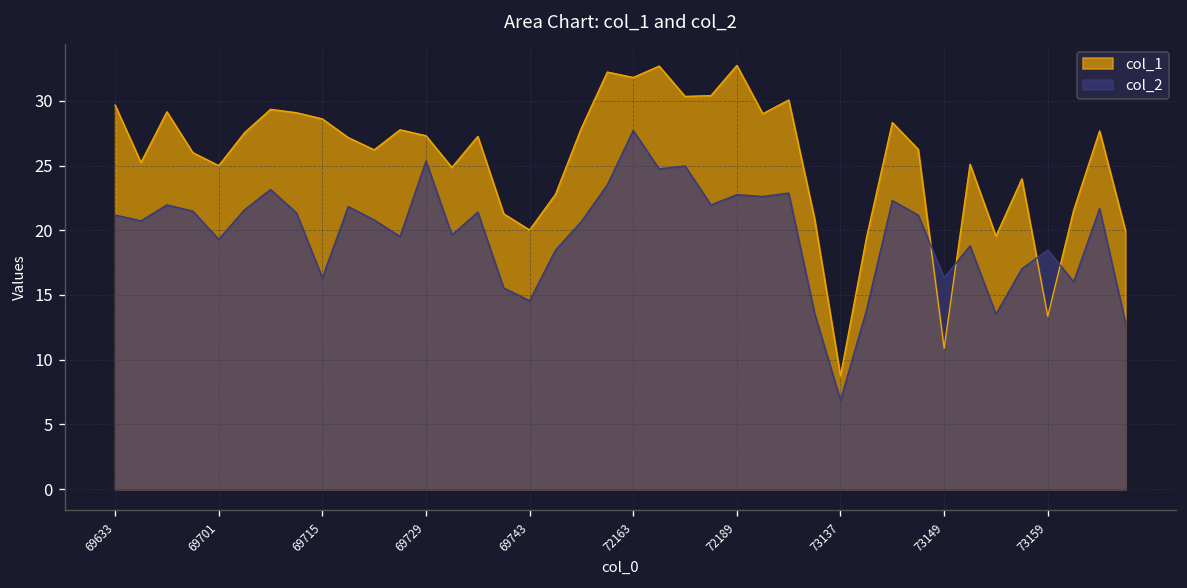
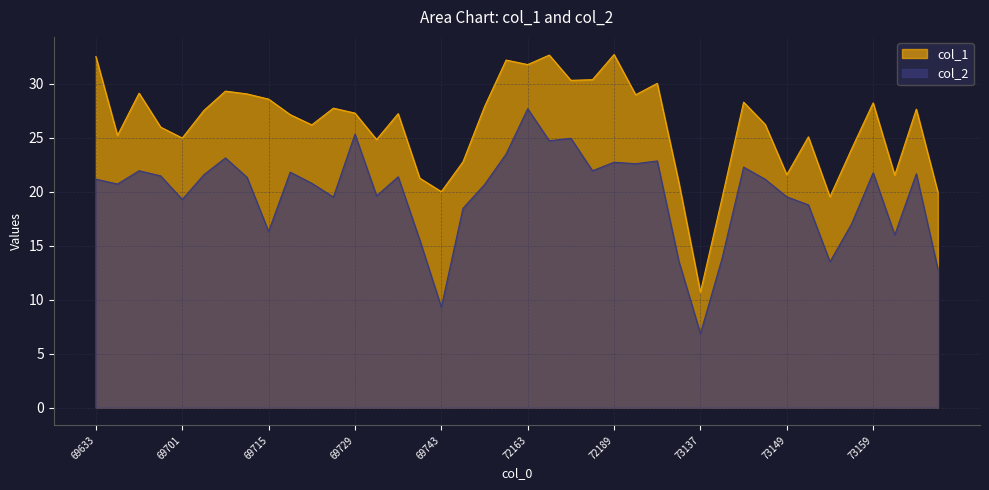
col_1, 69633: 29.7 -> 32.5
col_2, 69743: 14.6 -> 9.3
col_1, 73137: 8.8 -> 10.7
col_1, 73149: 10.9 -> 21.6
col_2, 73149: 16.3 -> 19.5
col_1, 73159: 13.4 -> 28.3
col_2, 73159: 18.5 -> 21.8
